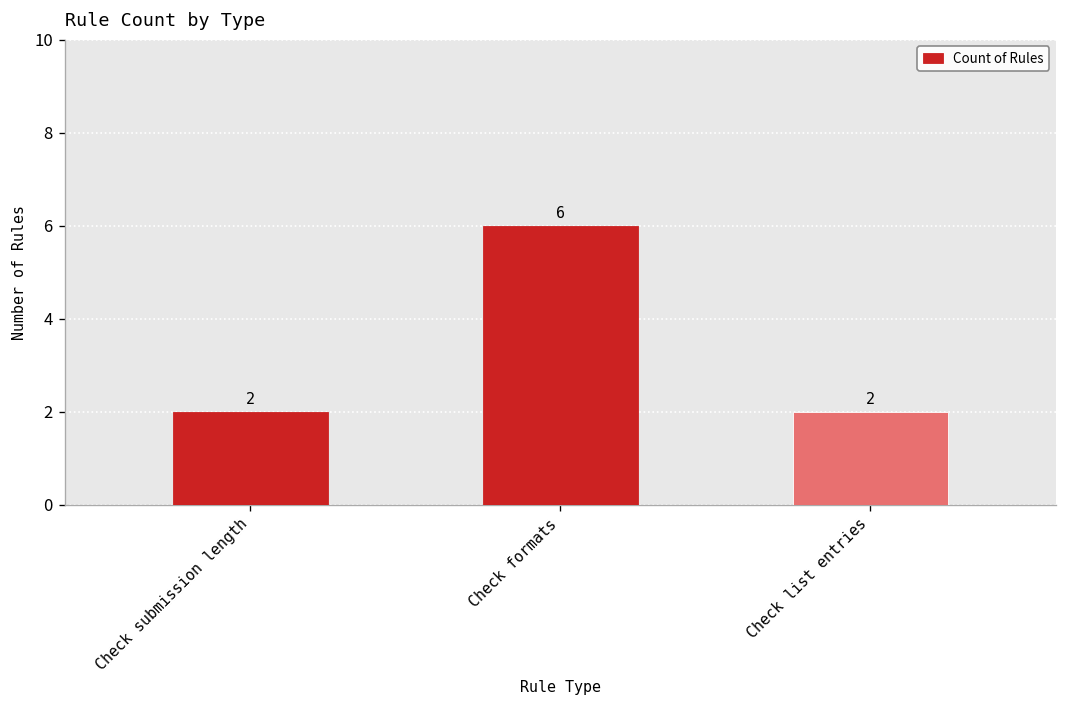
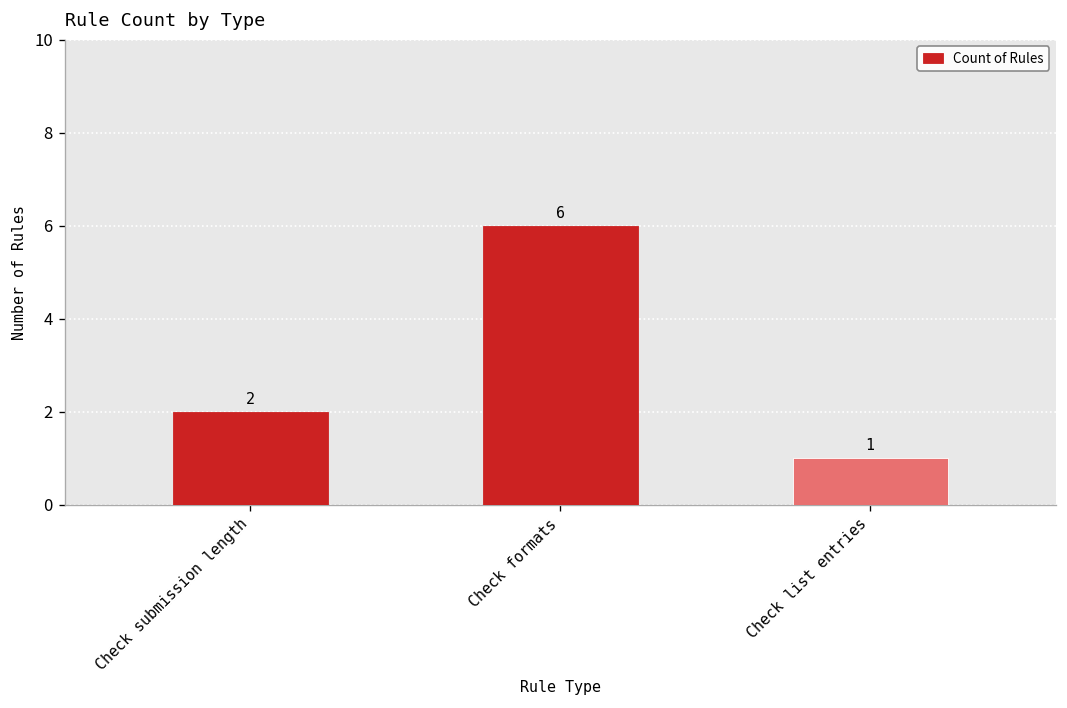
Check list entries: 2 -> 1
